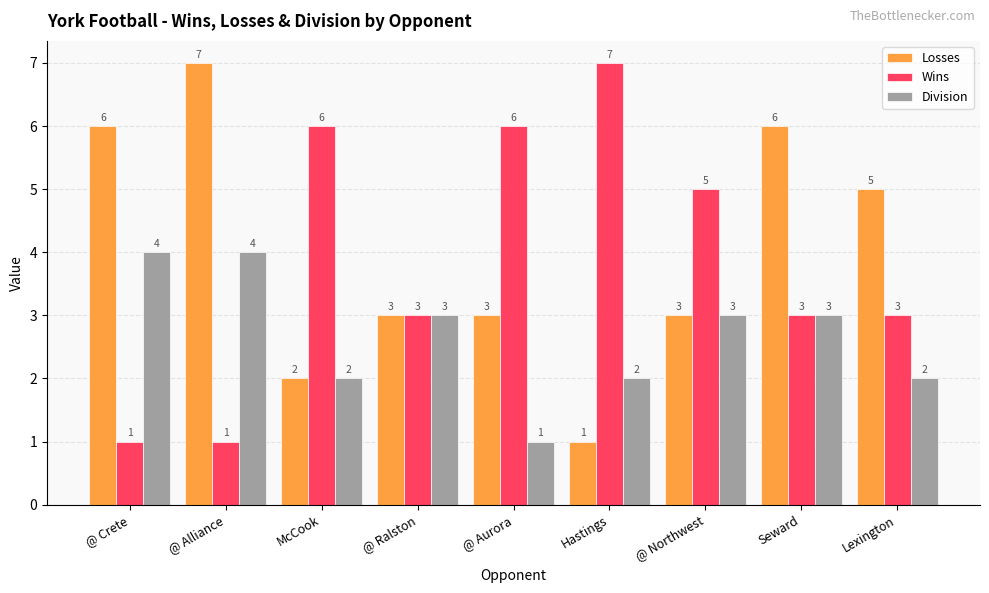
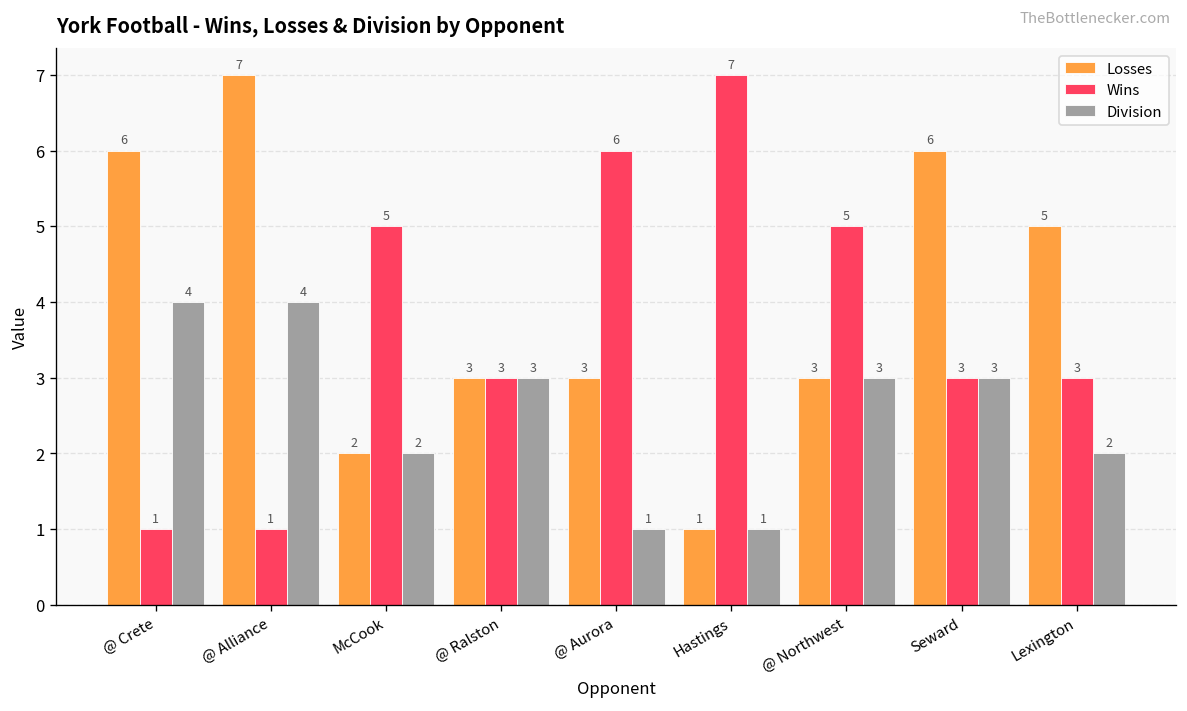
Wins, McCook: 6 -> 5
Division, Hastings: 2 -> 1
